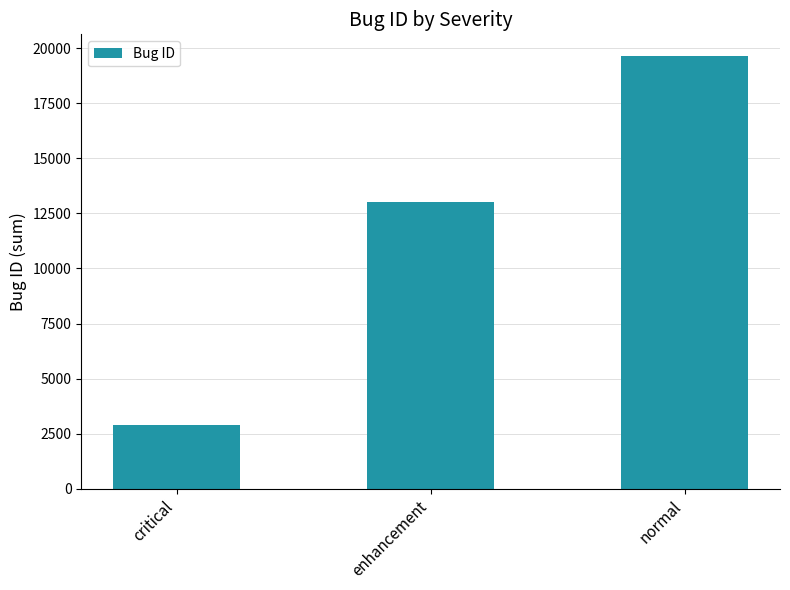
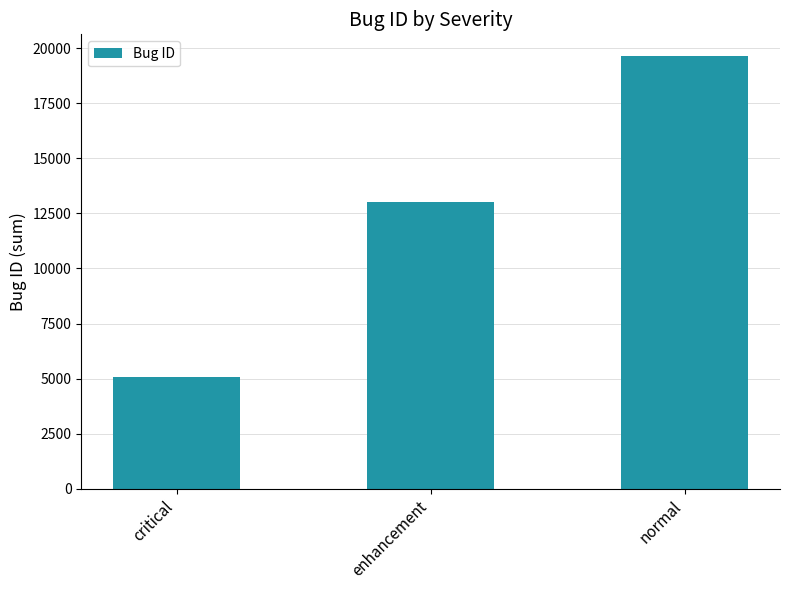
critical: 2900 -> 5100
